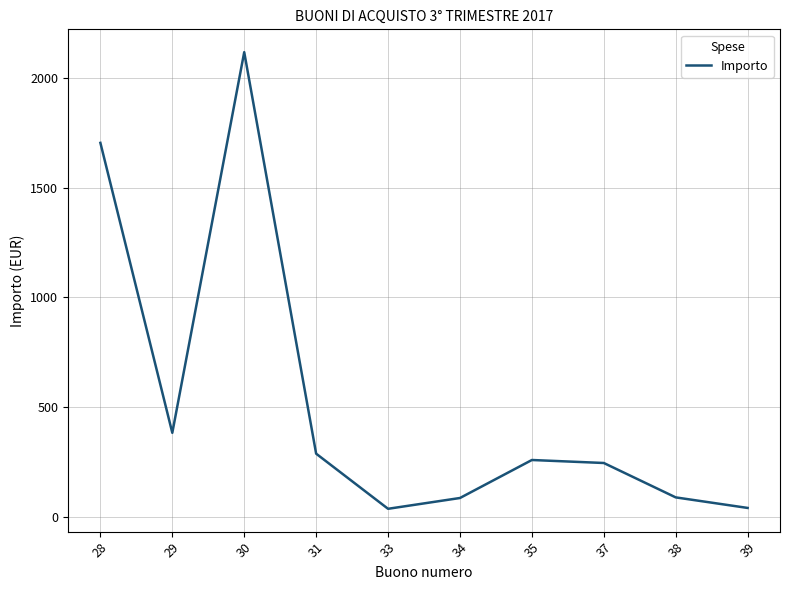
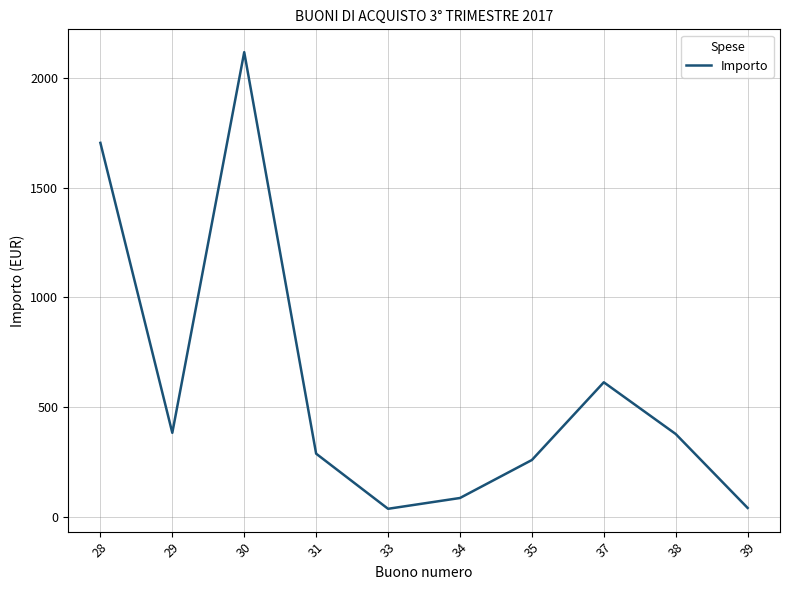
37: 250 -> 610
38: 90 -> 380
